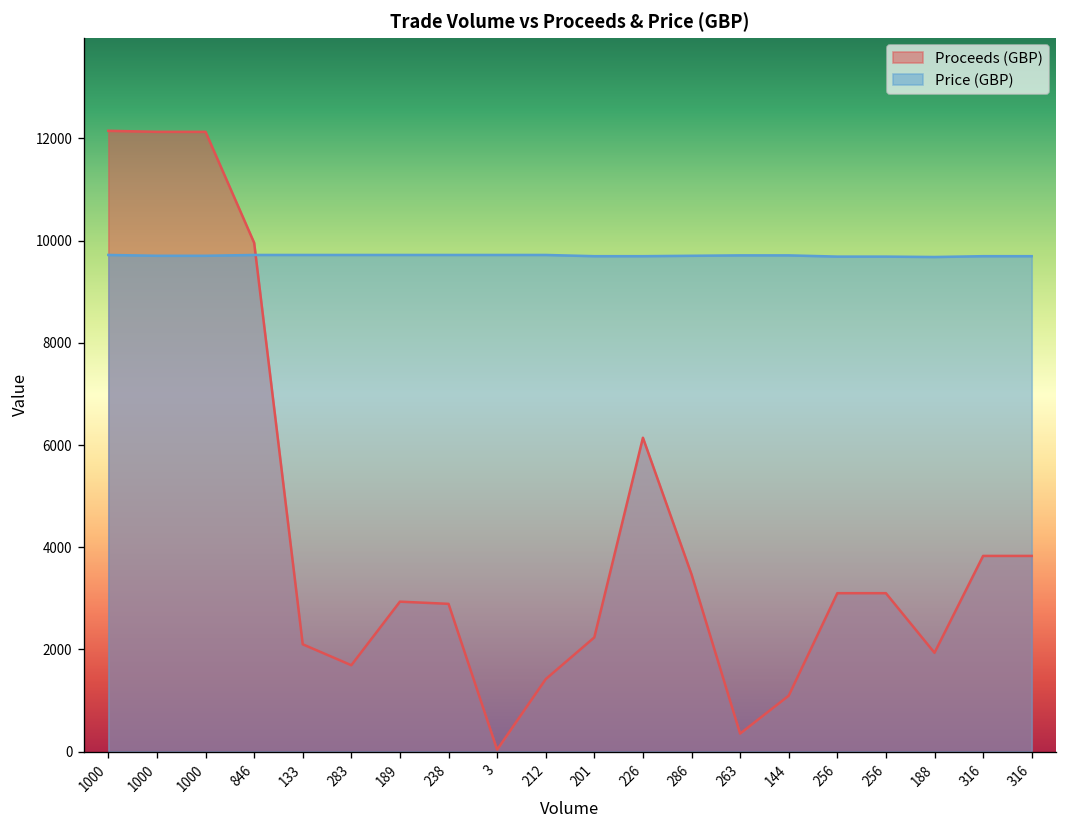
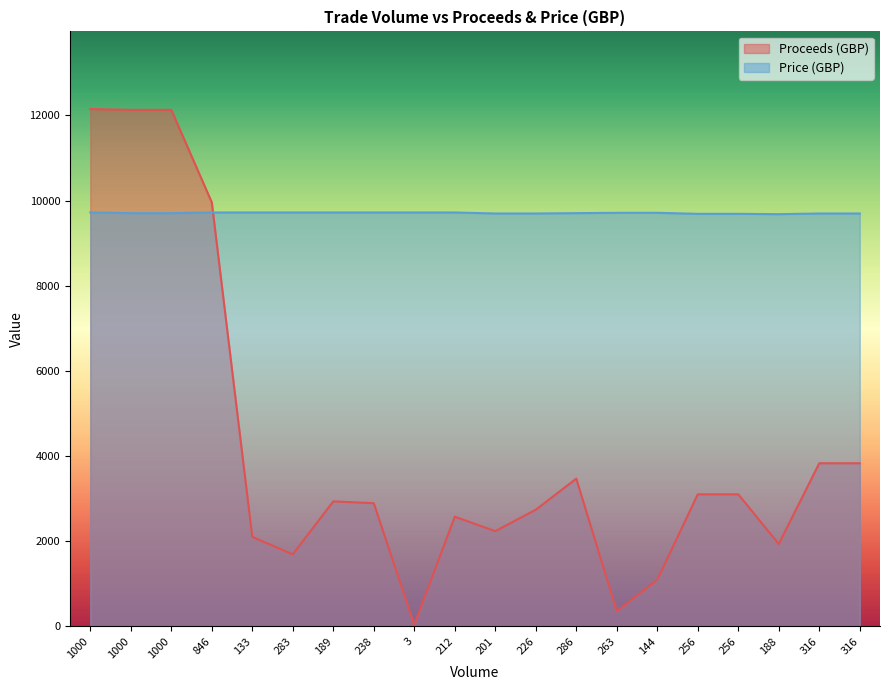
Proceeds (GBP), 212: 1400 -> 2600
Proceeds (GBP), 226: 6100 -> 2700
